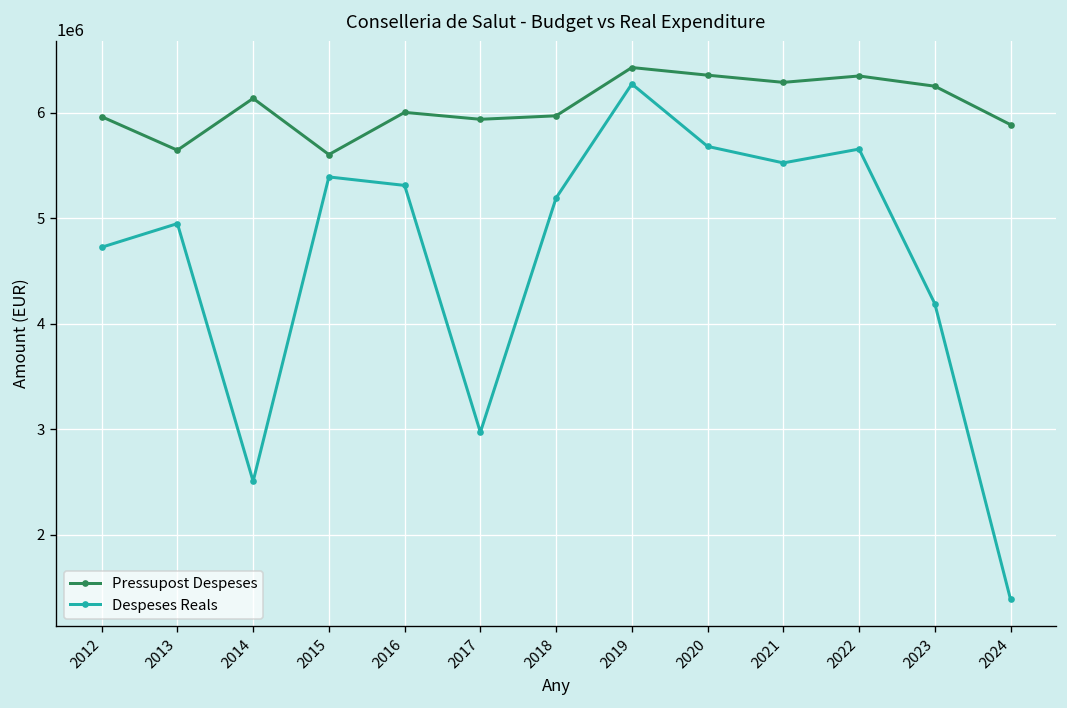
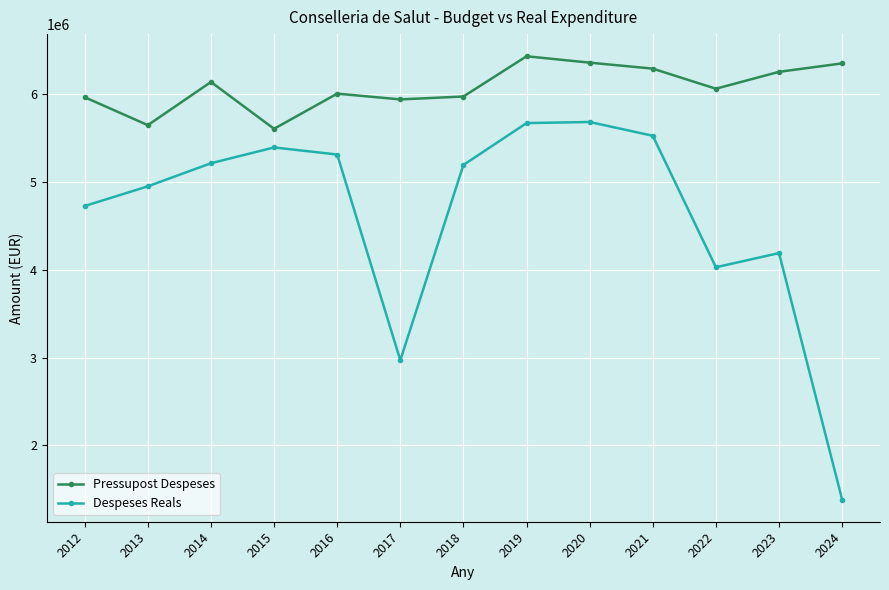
Despeses Reals, 2014: 2500000 -> 5200000
Despeses Reals, 2019: 6300000 -> 5700000
Pressupost Despeses, 2022: 6300000 -> 6100000
Despeses Reals, 2022: 5700000 -> 4000000
Pressupost Despeses, 2024: 5900000 -> 6300000
